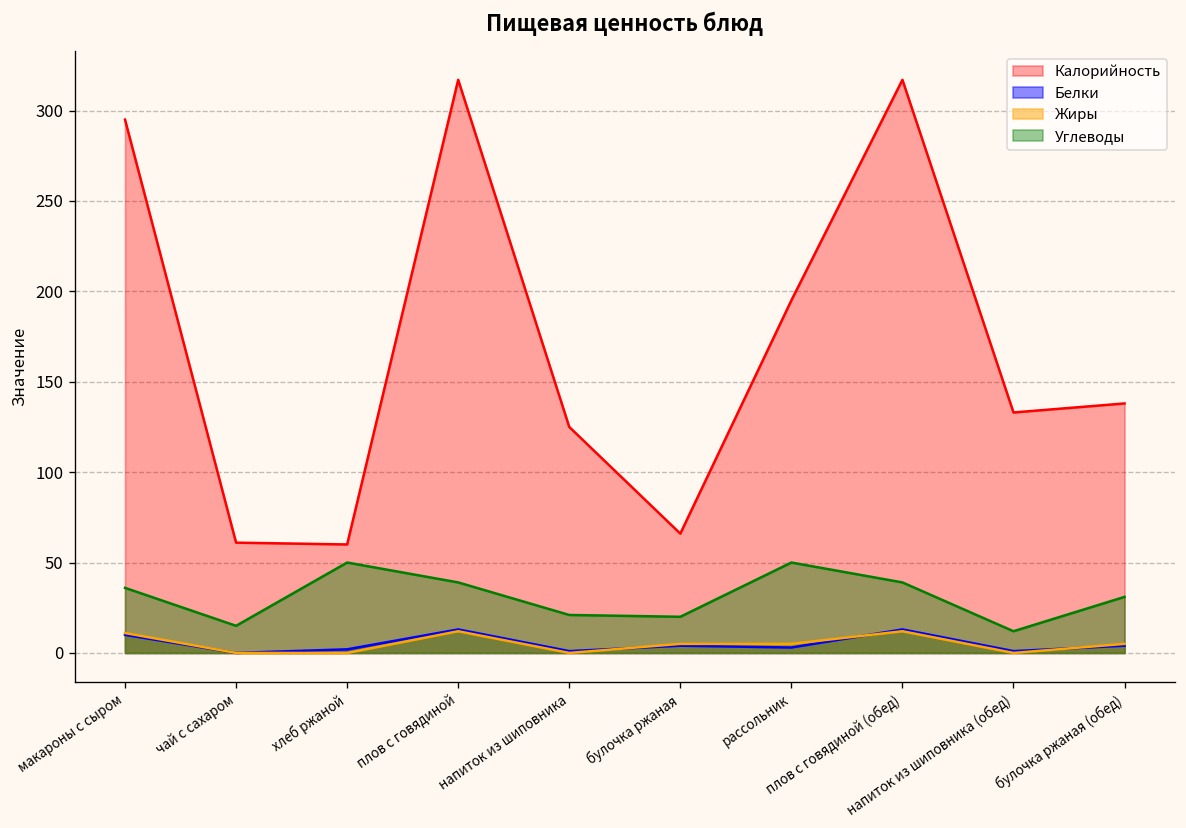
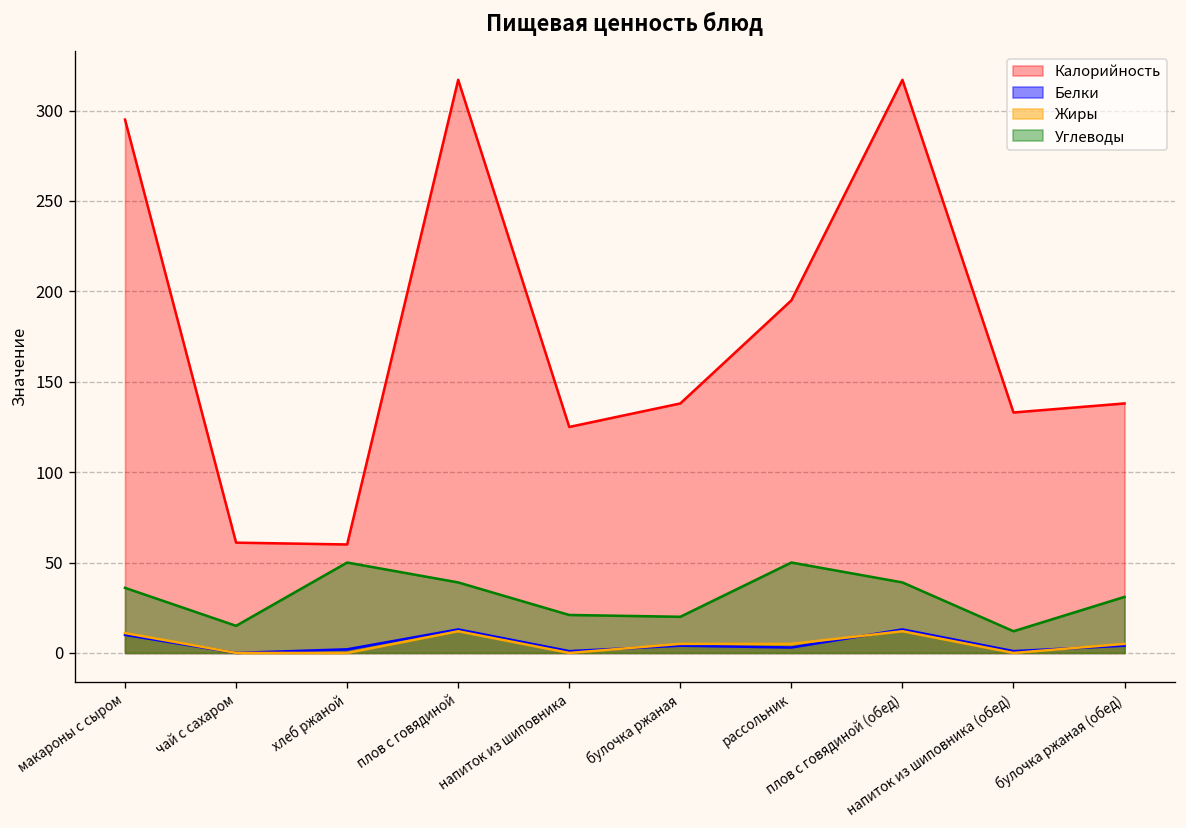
Калорийность, булочка ржаная: 66 -> 138
